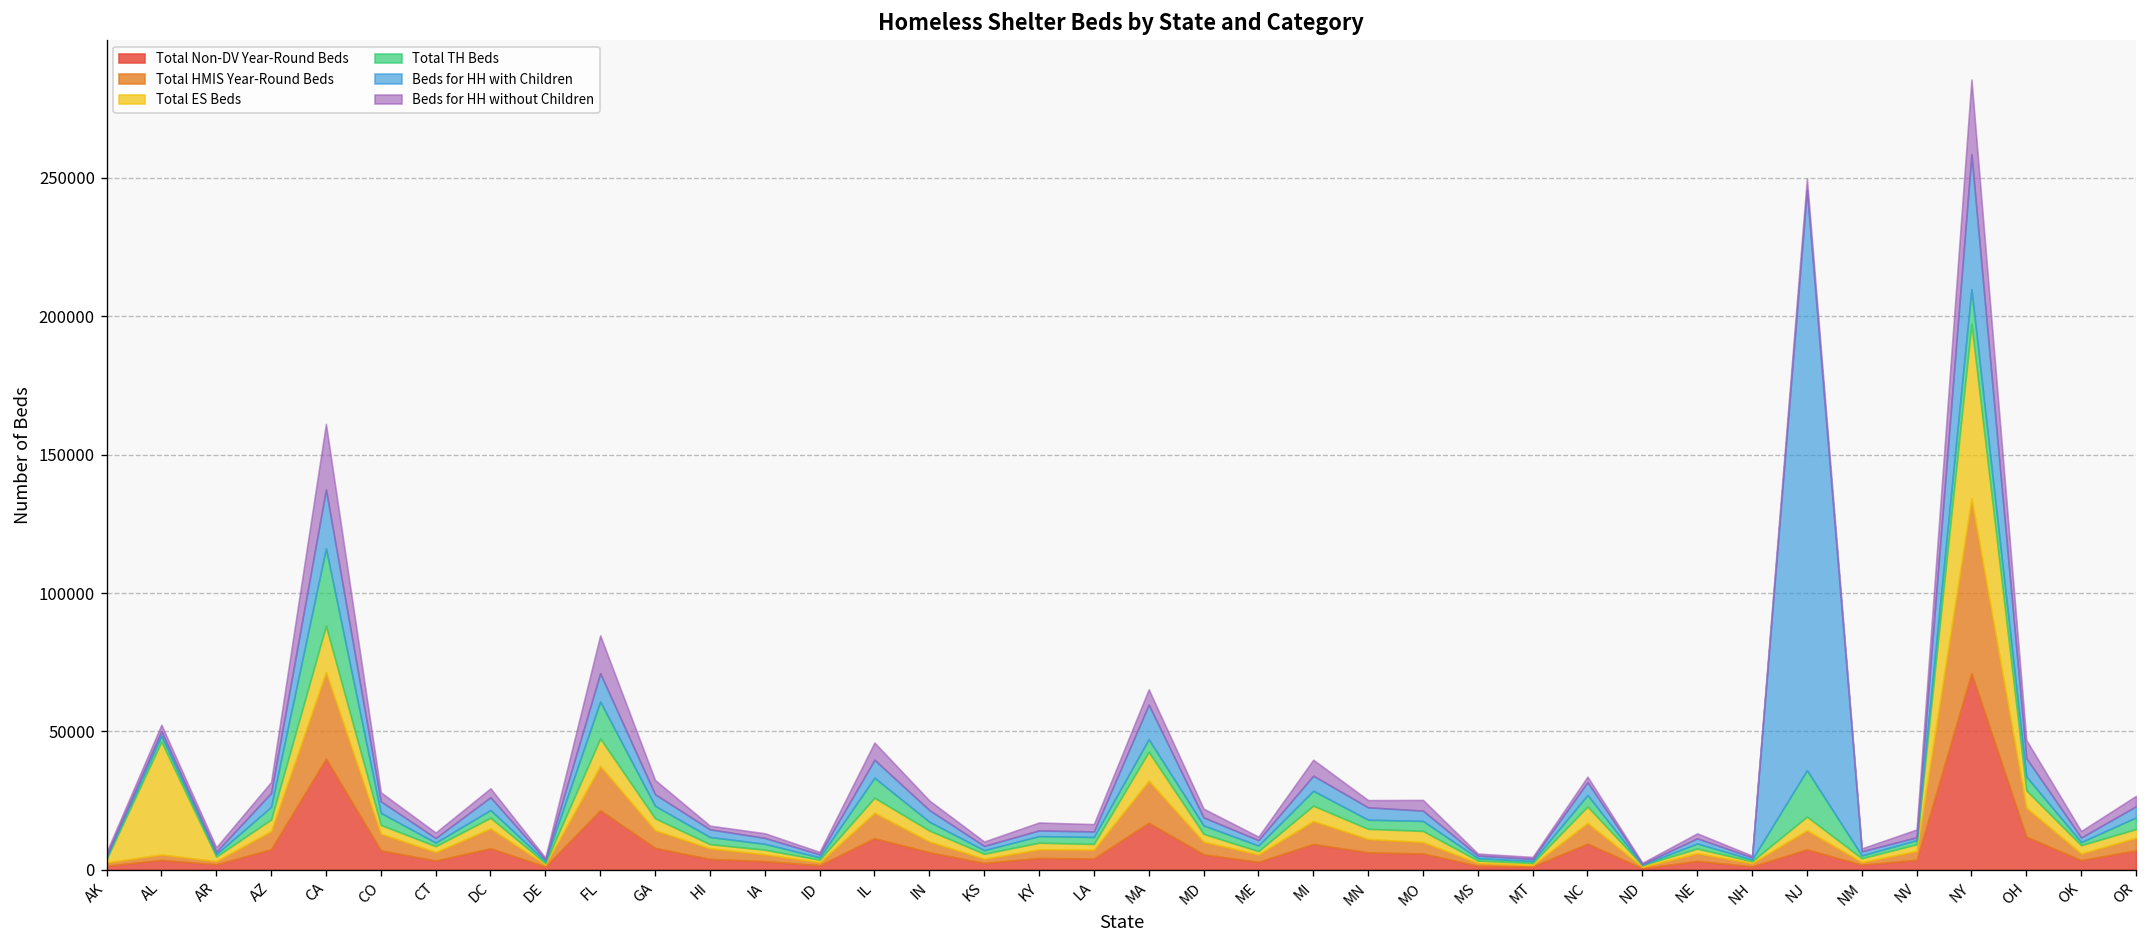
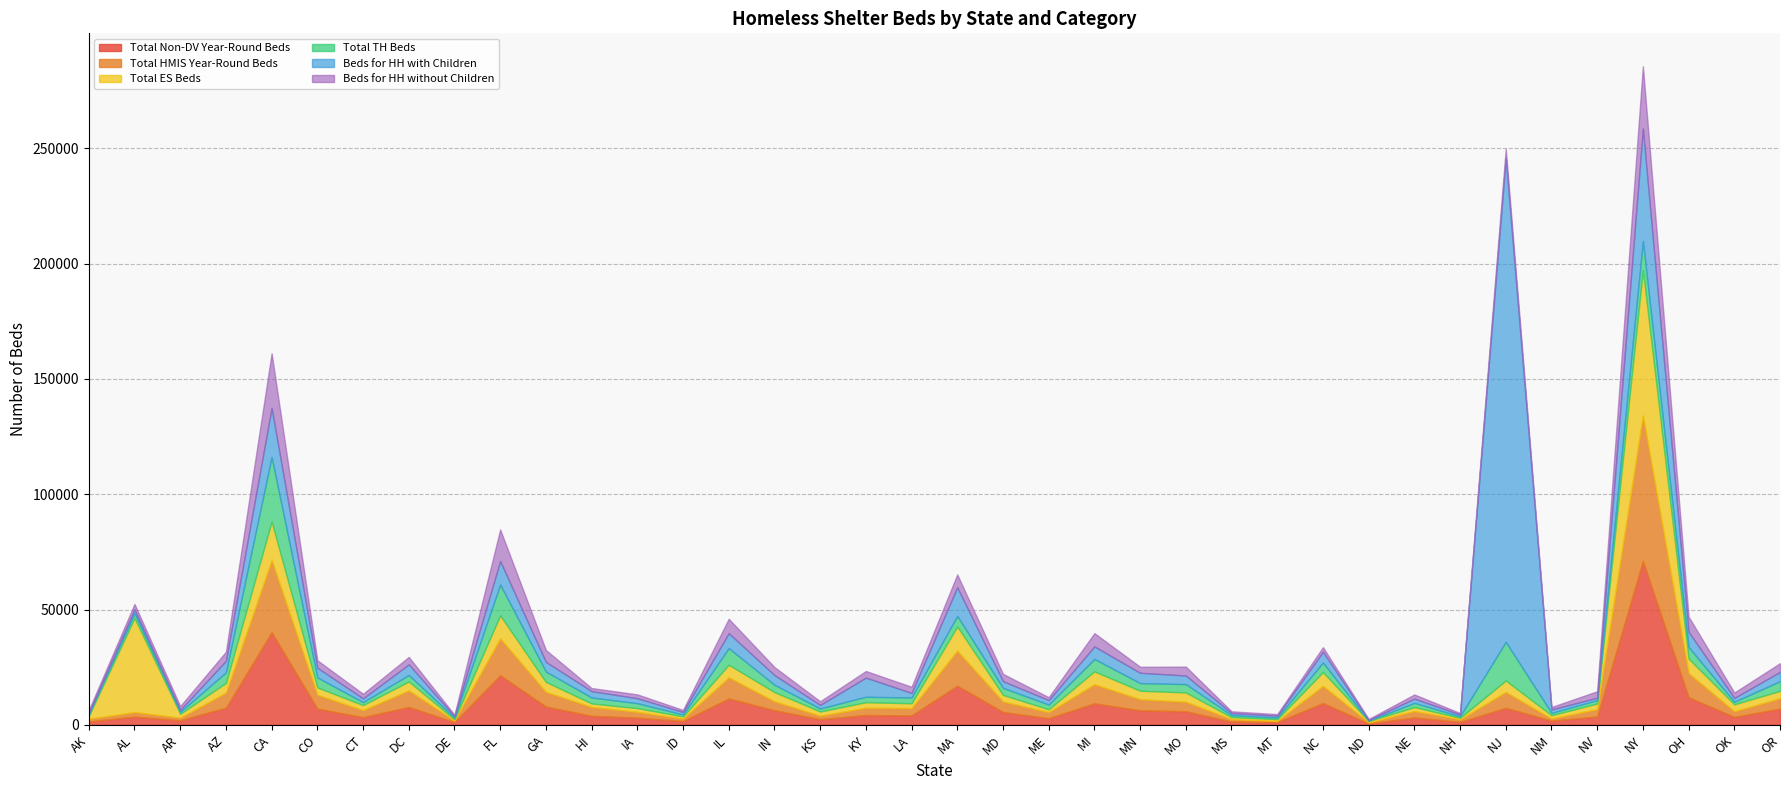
Beds for HH with Children, KY: 2000 -> 8000
